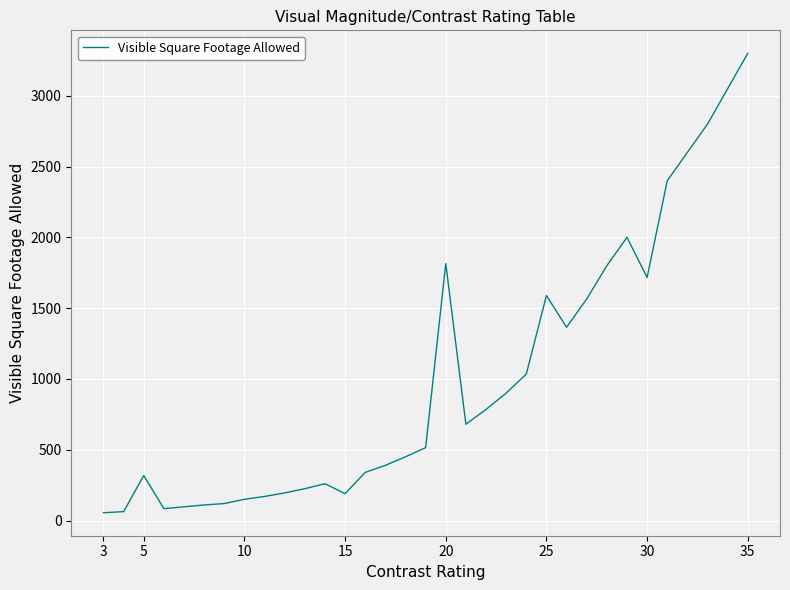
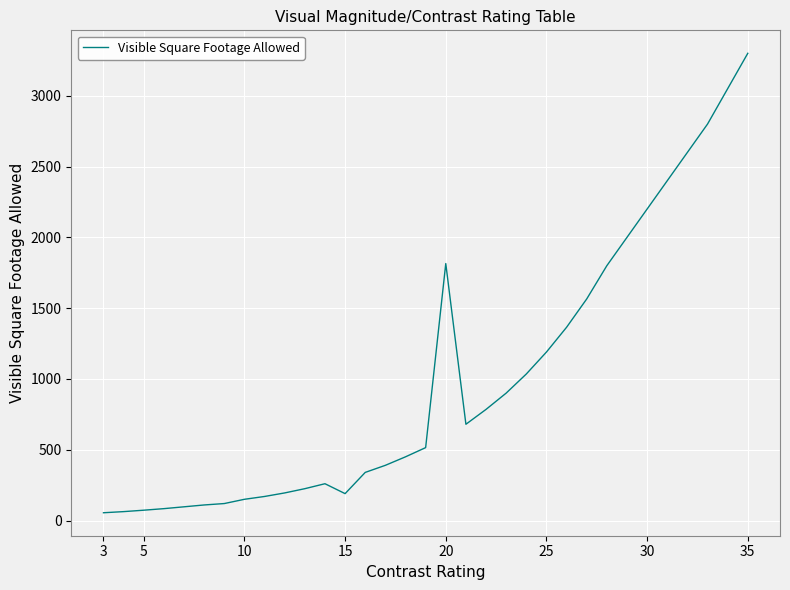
5: 320 -> 70
25: 1590 -> 1190
30: 1720 -> 2200
